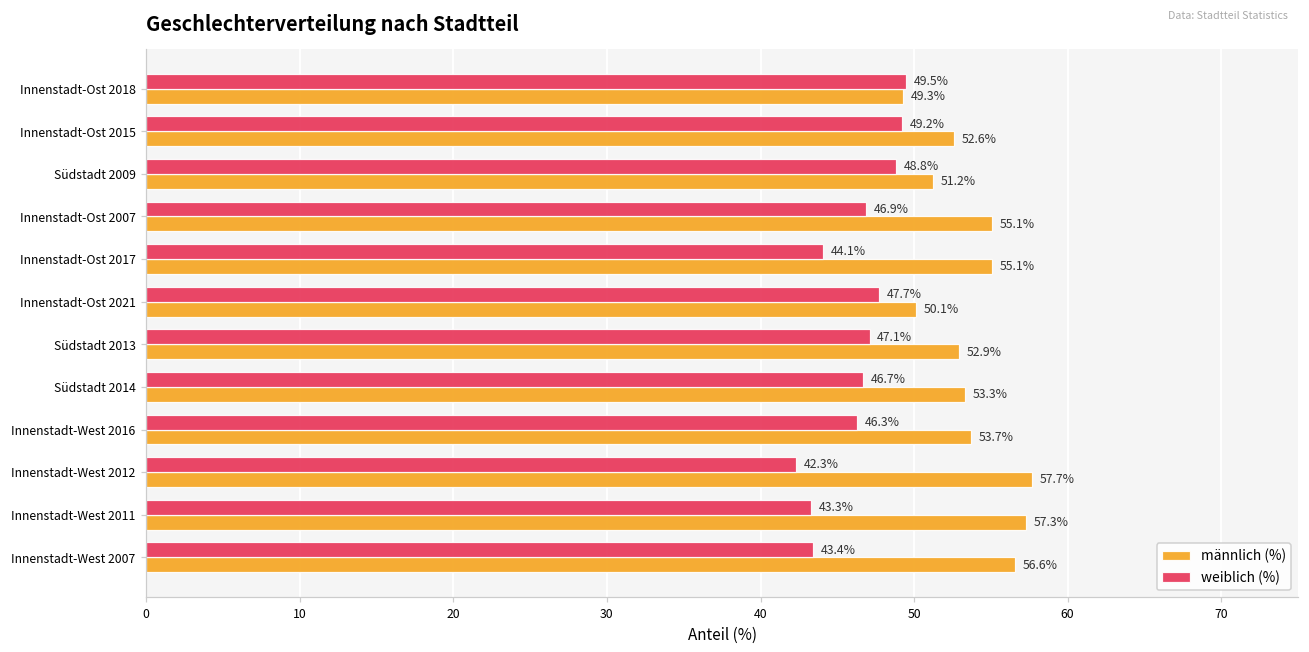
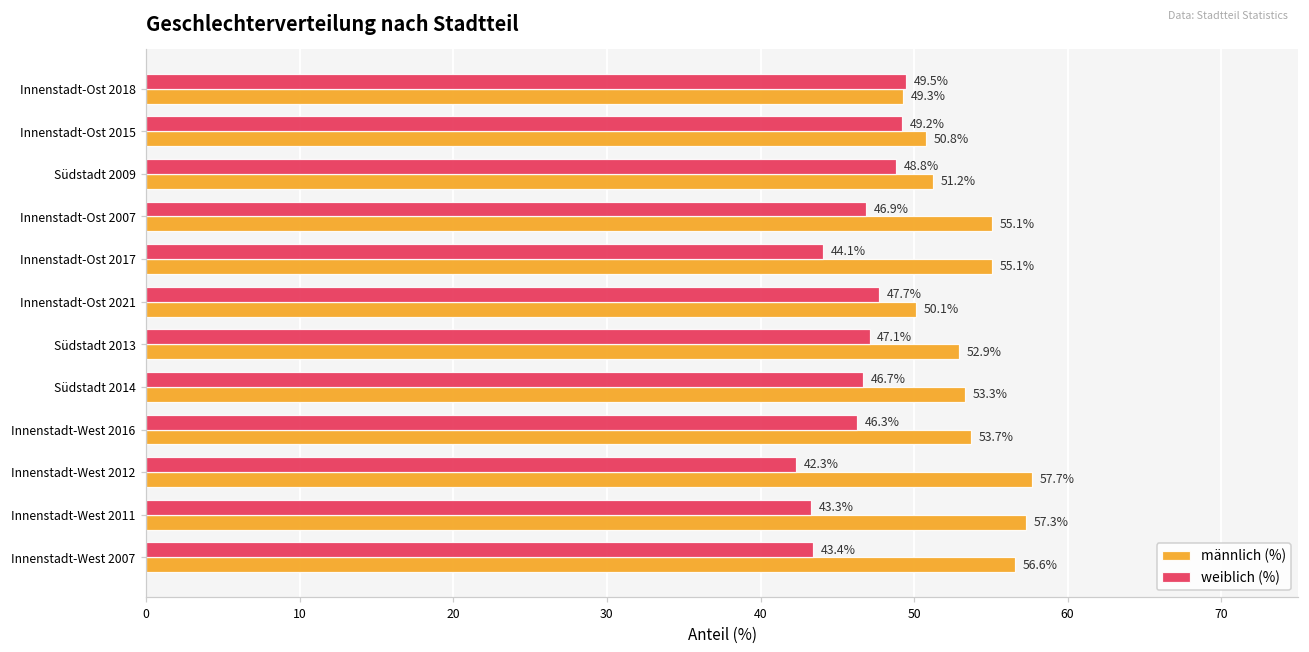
männlich (%), Innenstadt-Ost 2015: 52.6% -> 50.8%
